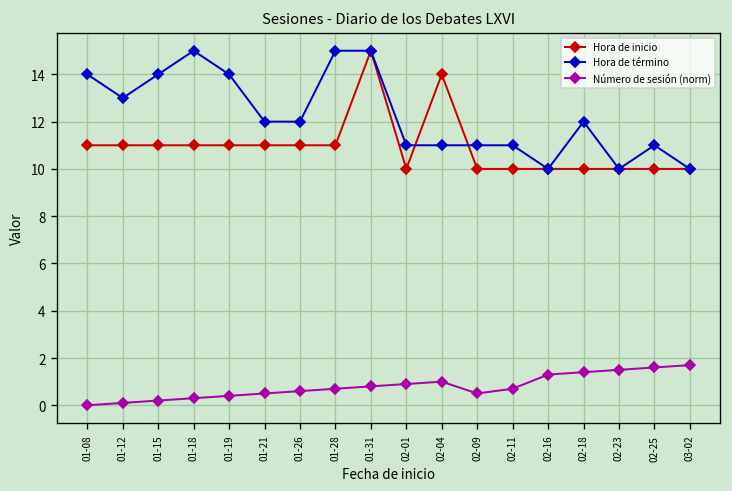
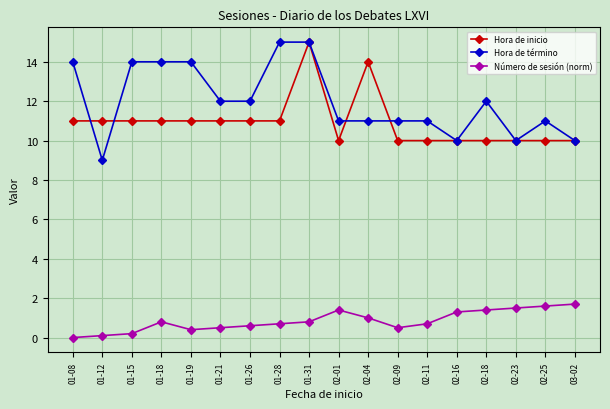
Hora de término, 01-12: 13 -> 9
Hora de término, 01-18: 15 -> 14
Número de sesión (norm), 01-18: 0.3 -> 0.8
Número de sesión (norm), 02-01: 0.9 -> 1.4
